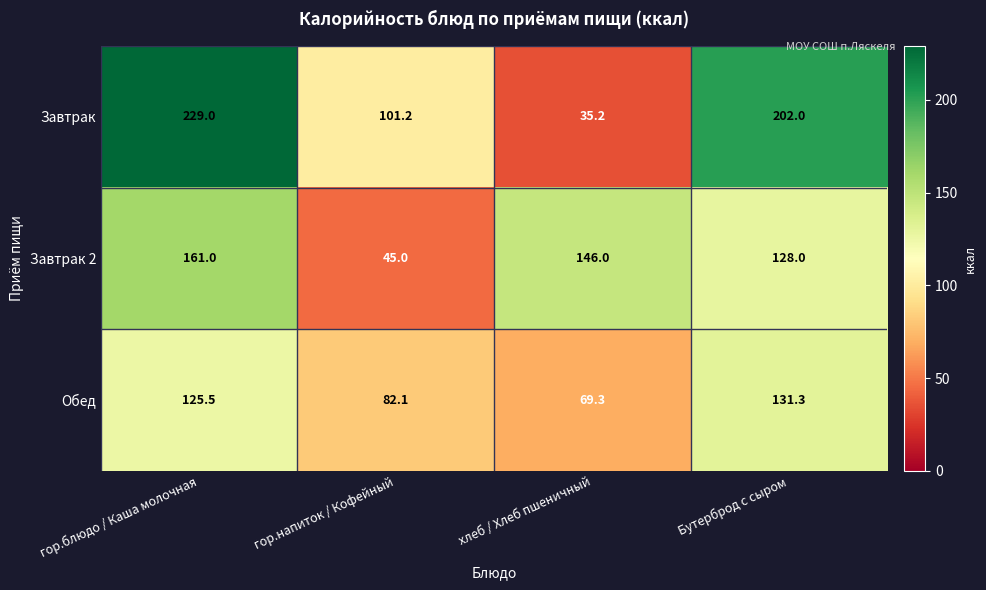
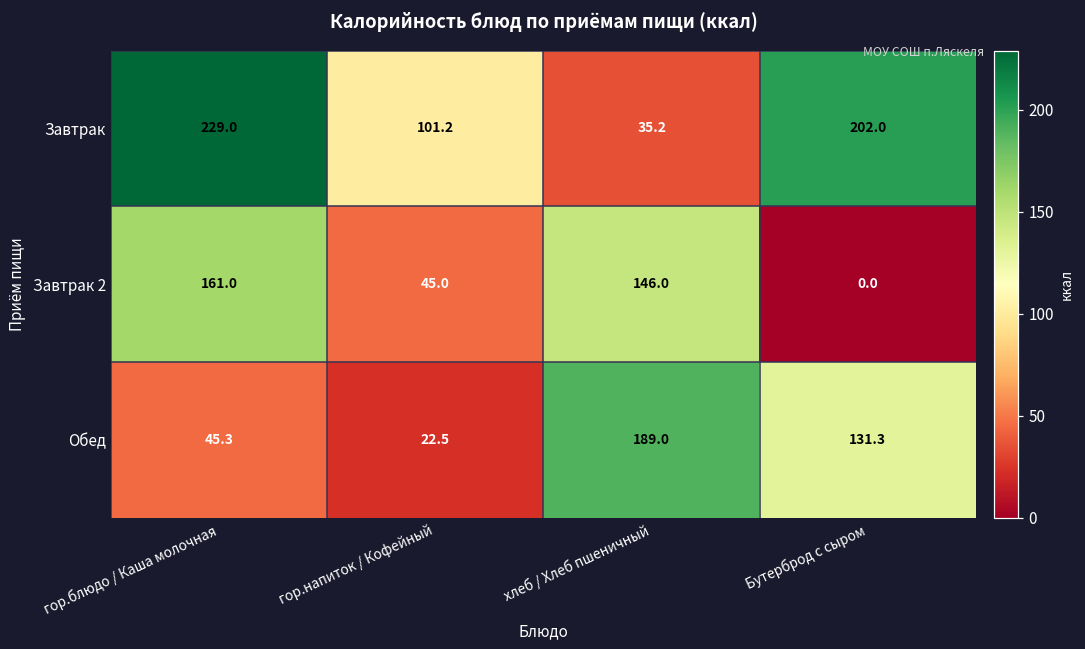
Завтрак 2, Бутерброд с сыром: 128.0 -> 0.0
Обед, гор.блюдо / Каша молочная: 125.5 -> 45.3
Обед, гор.напиток / Кофейный: 82.1 -> 22.5
Обед, хлеб / Хлеб пшеничный: 69.3 -> 189.0
